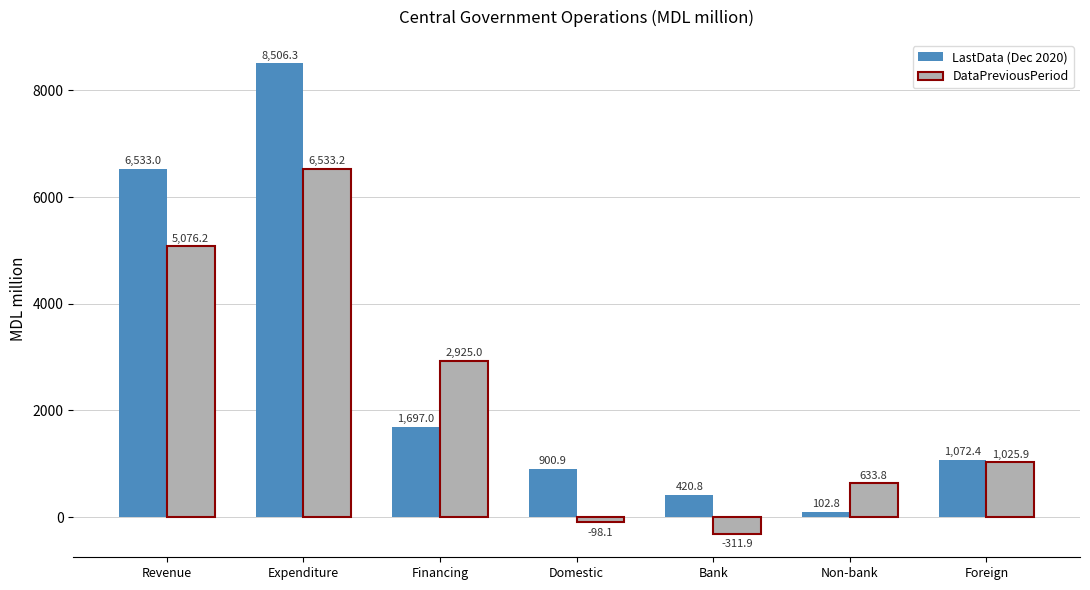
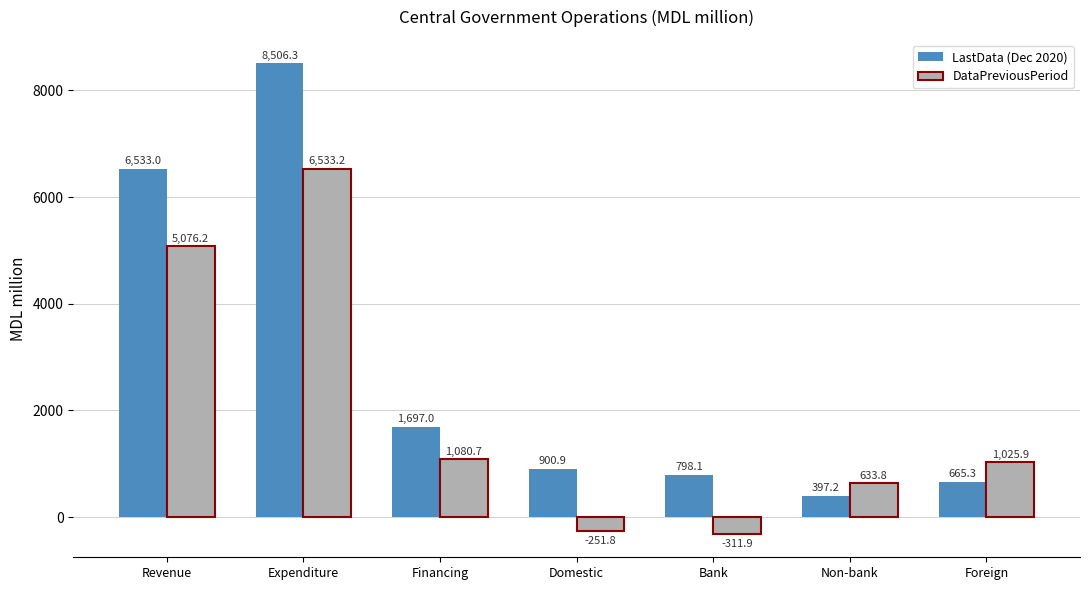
DataPreviousPeriod, Financing: 2,925.0 -> 1,080.7
DataPreviousPeriod, Domestic: -98.1 -> -251.8
LastData (Dec 2020), Bank: 420.8 -> 798.1
LastData (Dec 2020), Non-bank: 102.8 -> 397.2
LastData (Dec 2020), Foreign: 1,072.4 -> 665.3
